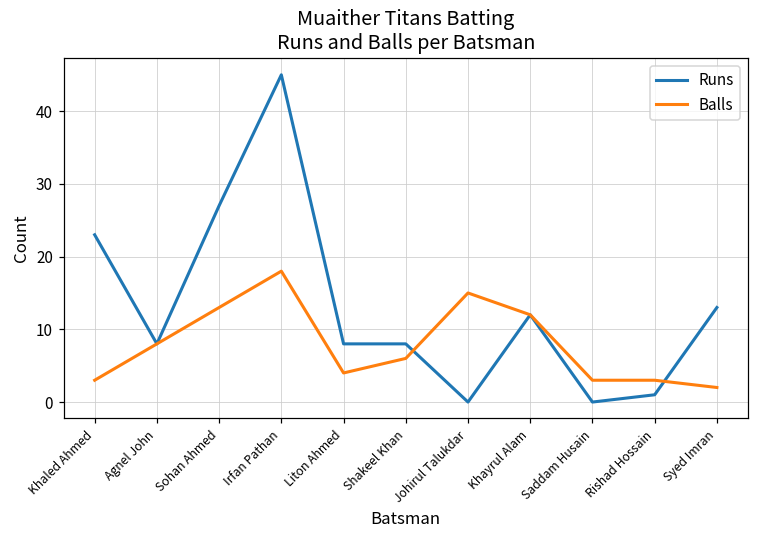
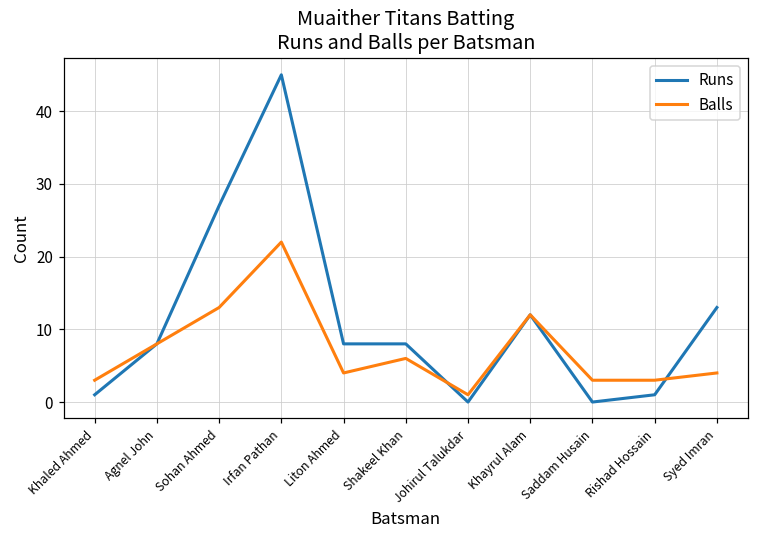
Runs, Khaled Ahmed: 23 -> 1
Balls, Irfan Pathan: 18 -> 22
Balls, Johirul Talukdar: 15 -> 1
Balls, Syed Imran: 2 -> 4
